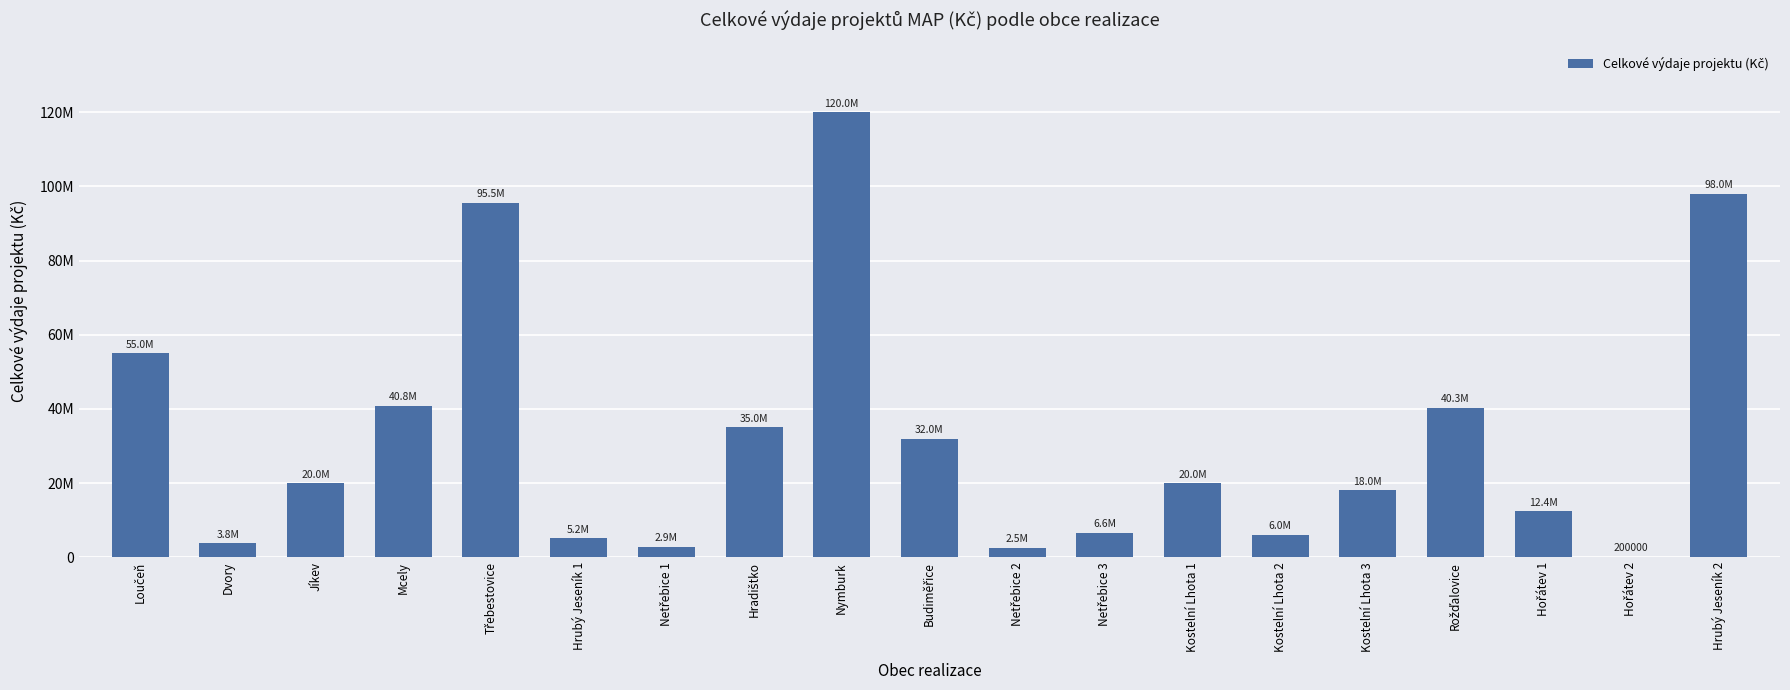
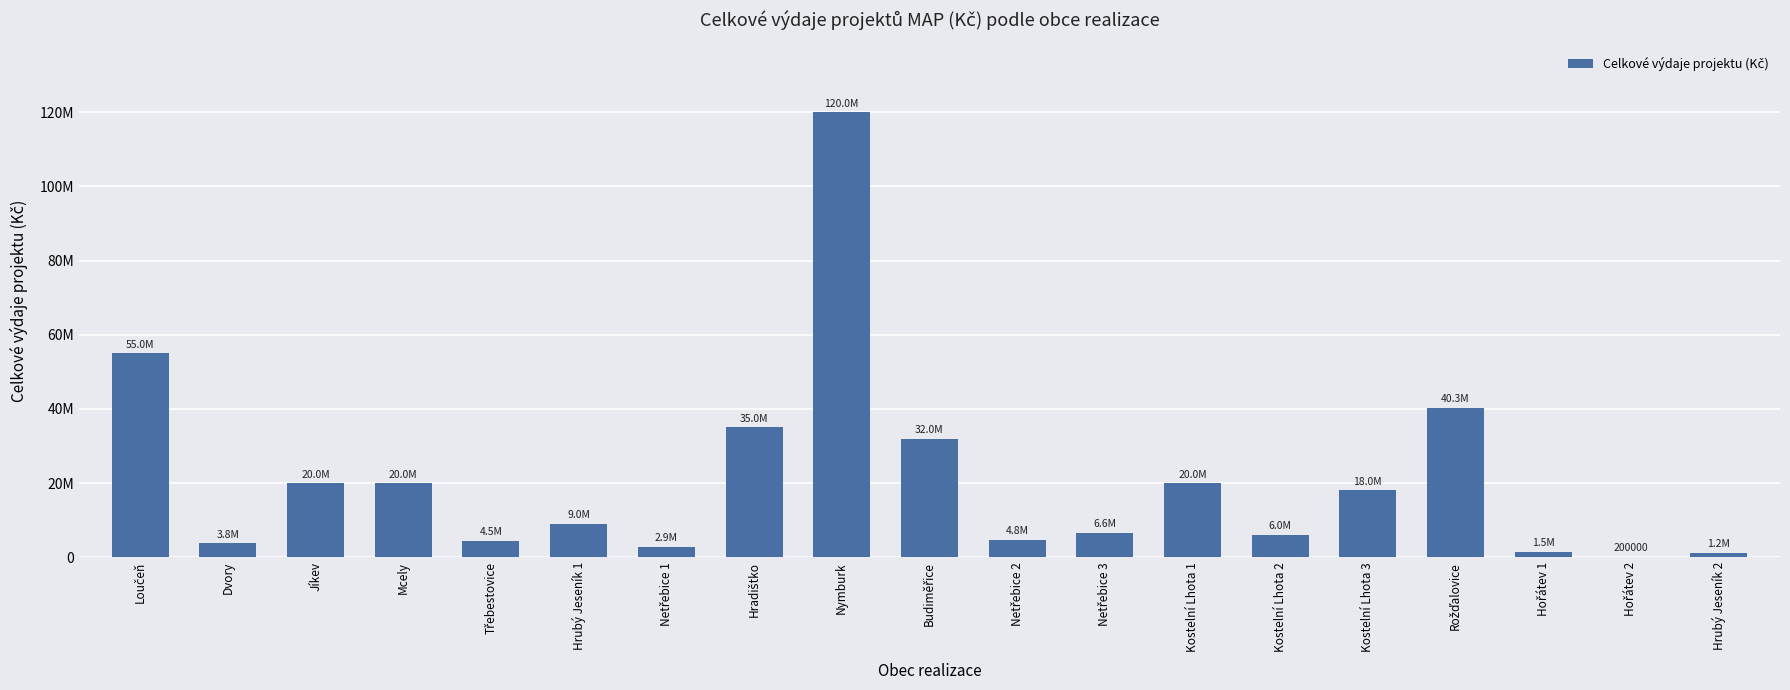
Mcely: 40.8M -> 20.0M
Třebestovice: 95.5M -> 4.5M
Hrubý Jeseník 1: 5.2M -> 9.0M
Netřebice 2: 2.5M -> 4.8M
Hořátev 1: 12.4M -> 1.5M
Hrubý Jeseník 2: 98.0M -> 1.2M
